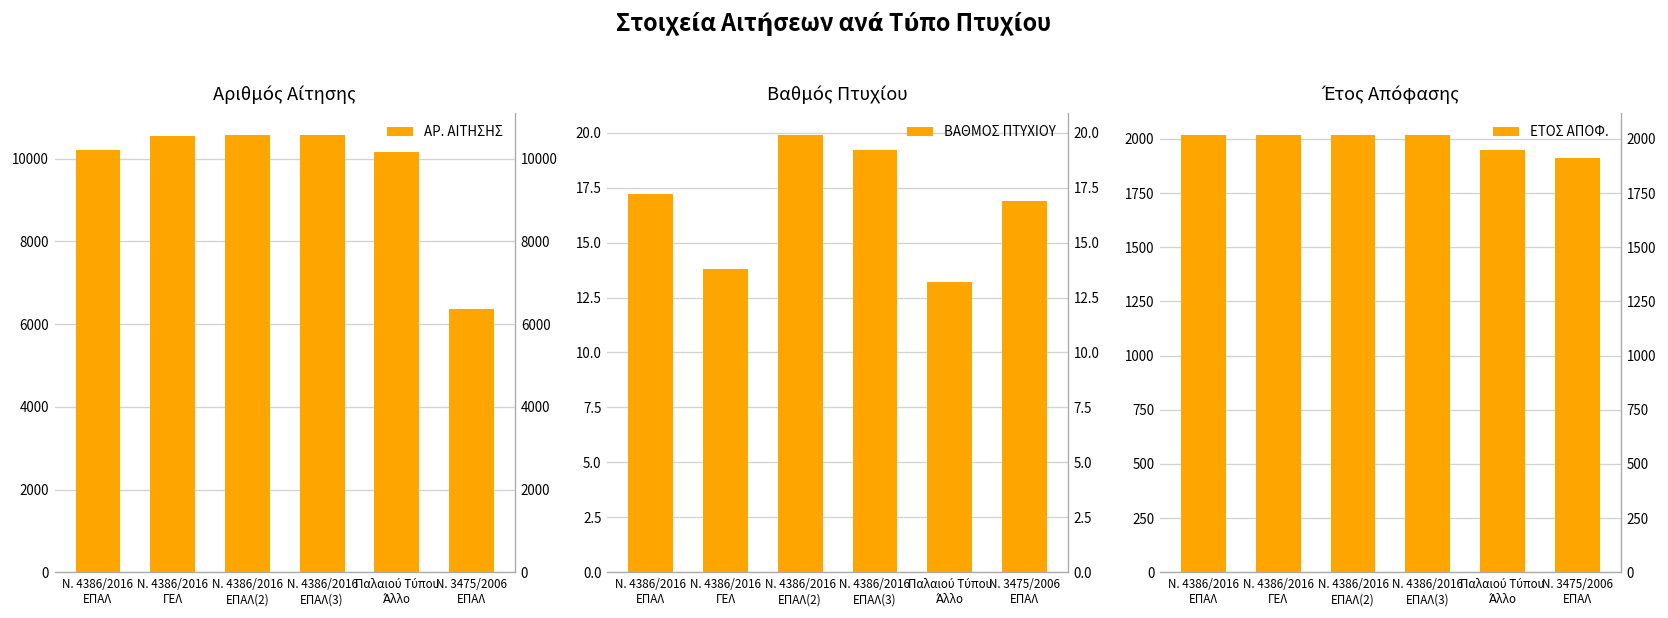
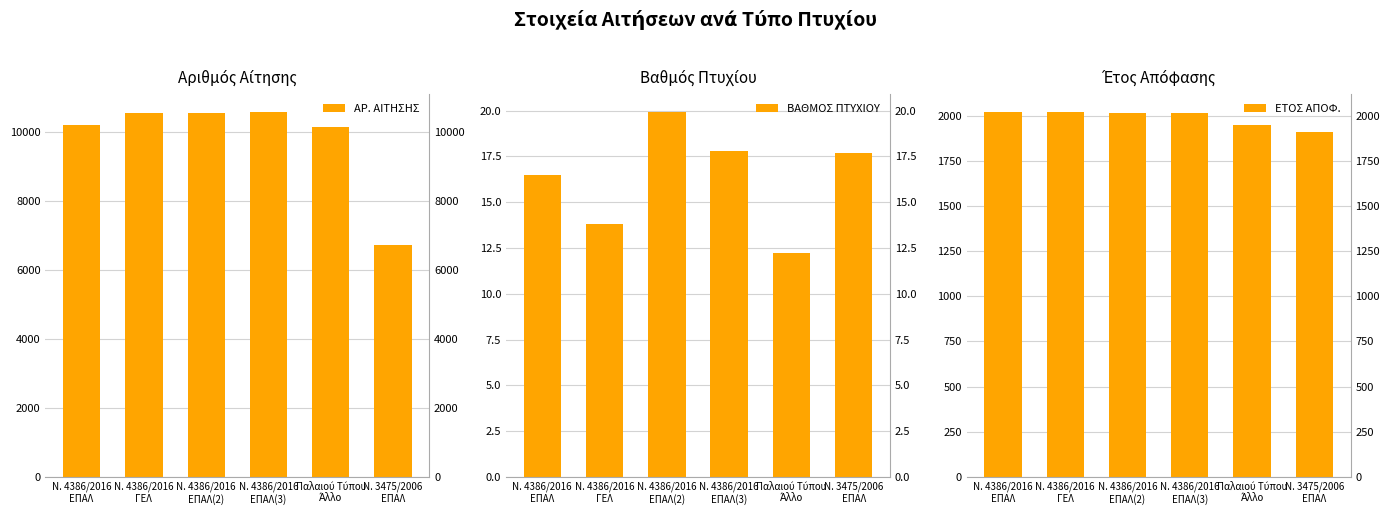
Αριθμός Αίτησης, Ν. 3475/2006 ΕΠΑΛ: 6400 -> 6700
Βαθμός Πτυχίου, Ν. 4386/2016 ΕΠΑΛ: 17.2 -> 16.5
Βαθμός Πτυχίου, Ν. 4386/2016 ΕΠΑΛ(3): 19.2 -> 17.8
Βαθμός Πτυχίου, Παλαιού Τύπου Άλλο: 13.2 -> 12.2
Βαθμός Πτυχίου, Ν. 3475/2006 ΕΠΑΛ: 16.9 -> 17.7
